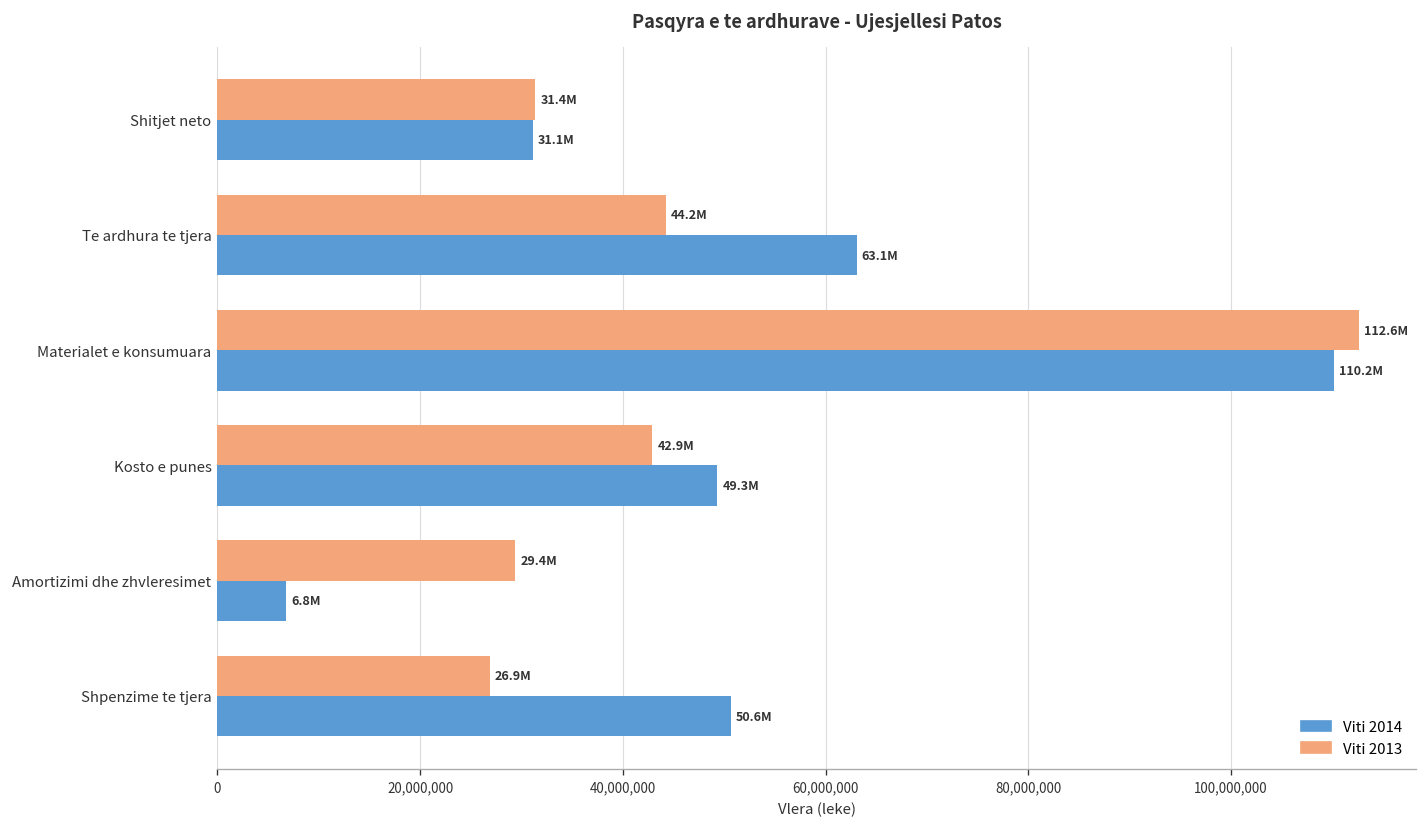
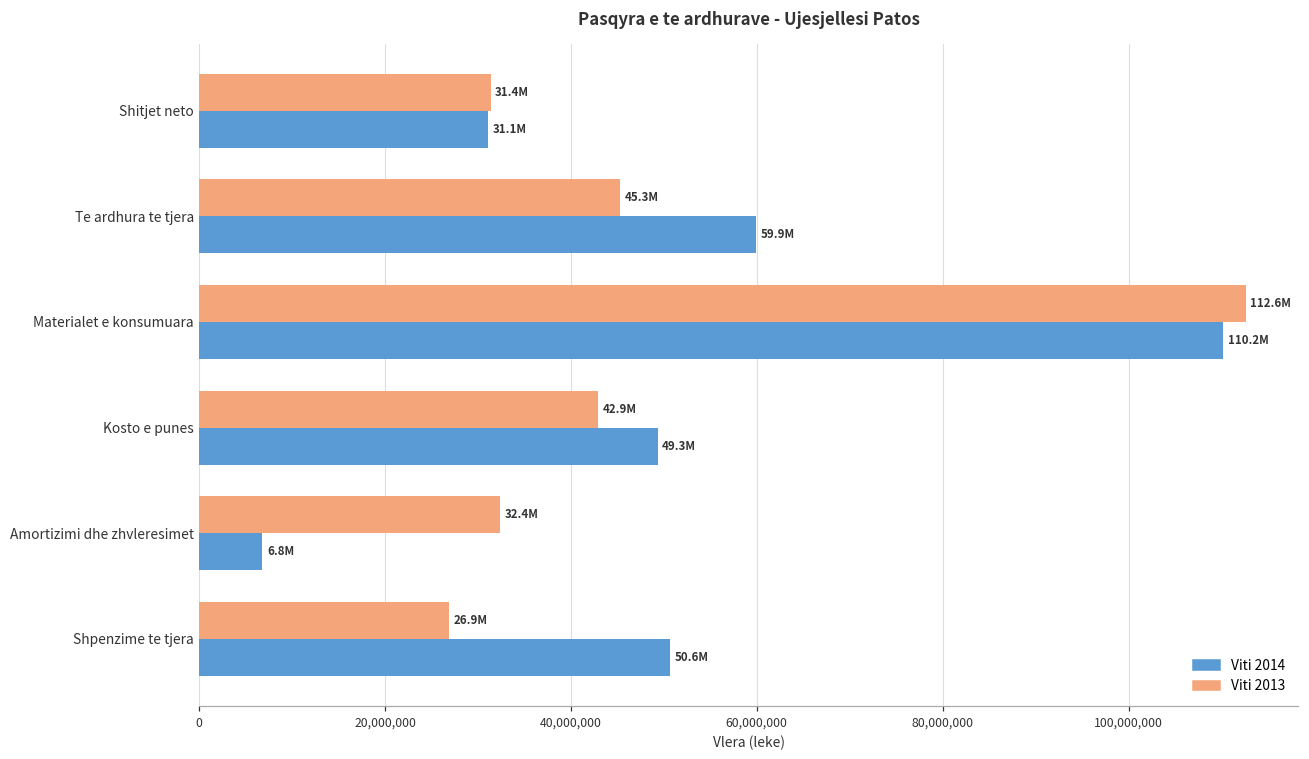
Viti 2013, Te ardhura te tjera: 44.2M -> 45.3M
Viti 2014, Te ardhura te tjera: 63.1M -> 59.9M
Viti 2013, Amortizimi dhe zhvleresimet: 29.4M -> 32.4M
